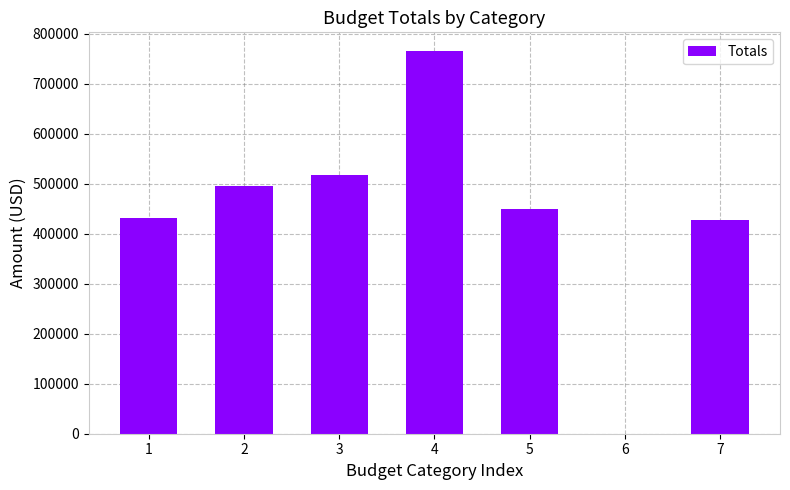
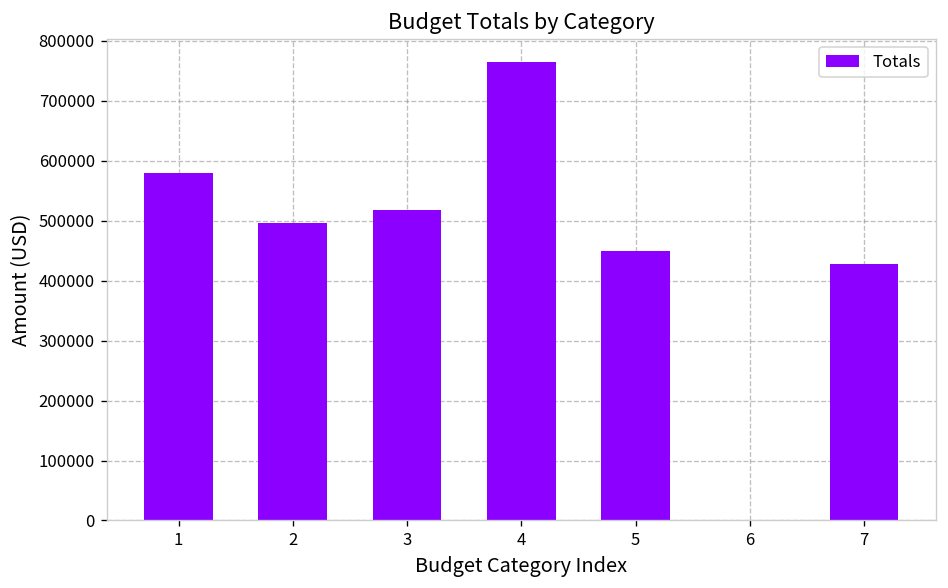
1: 430000 -> 580000
